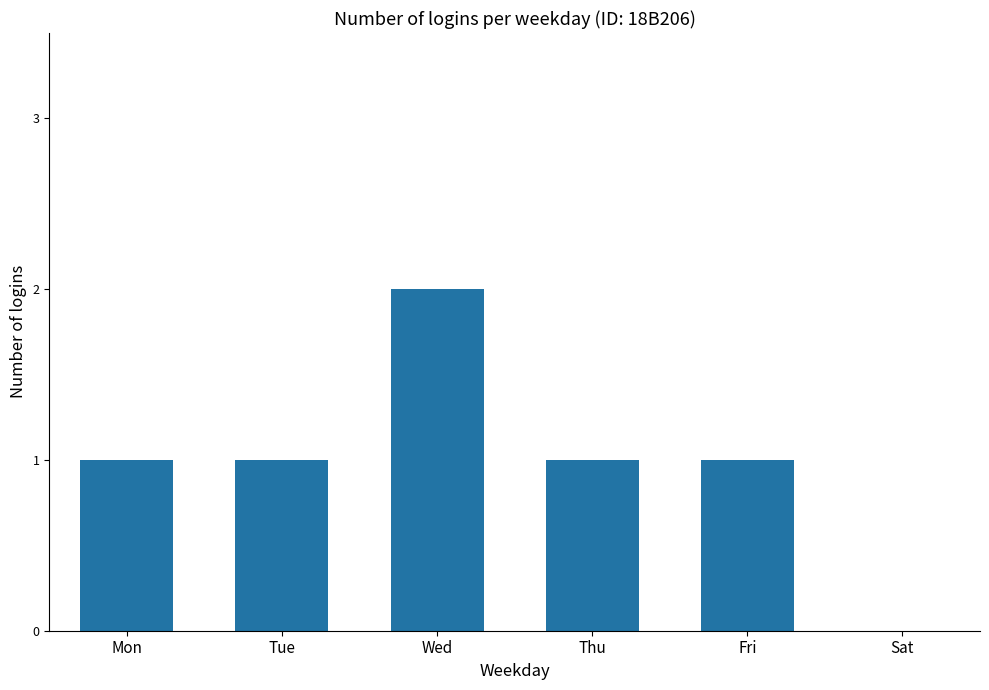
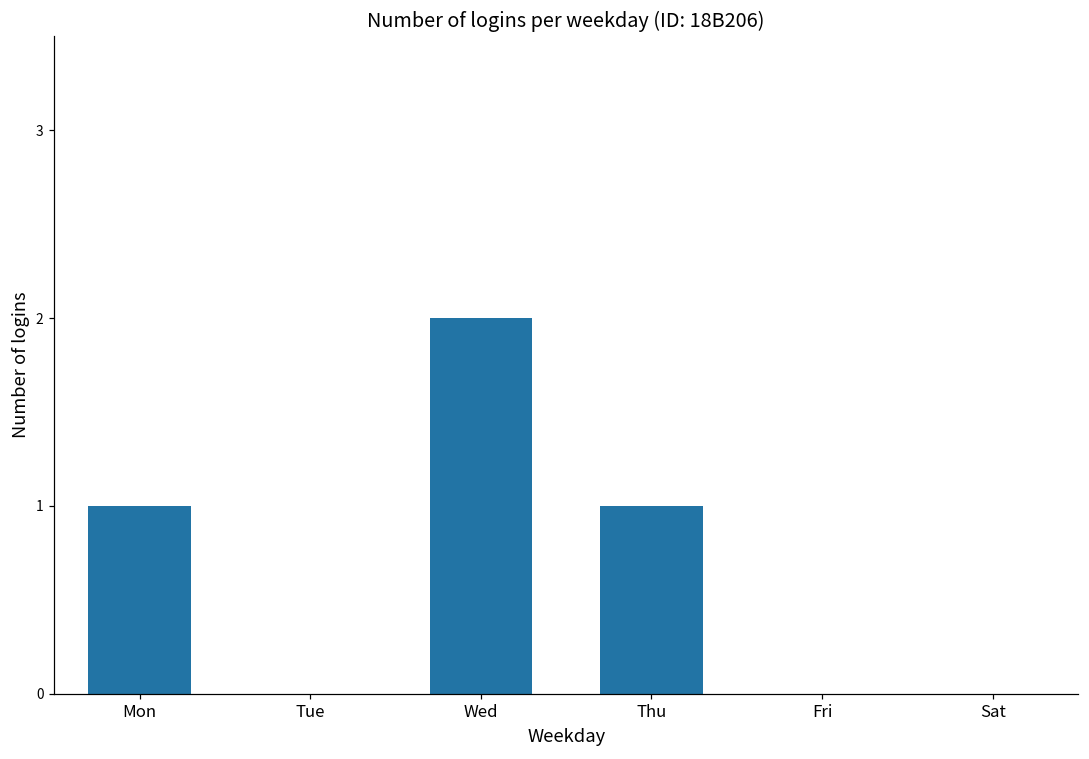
Tue: 1 -> 0
Fri: 1 -> 0
